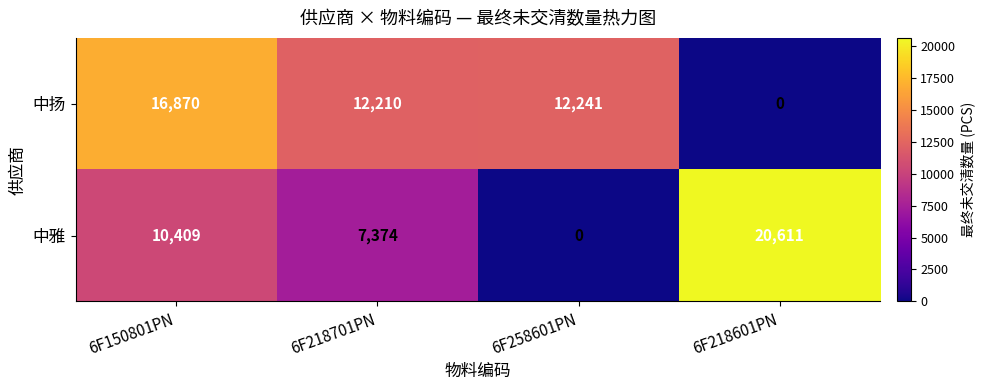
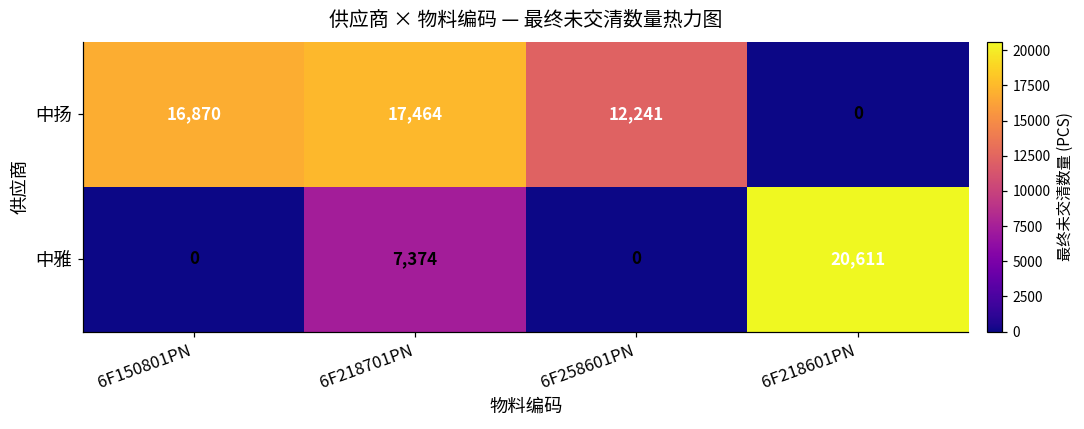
中扬, 6F218701PN: 12,210 -> 17,464
中雅, 6F150801PN: 10,409 -> 0
